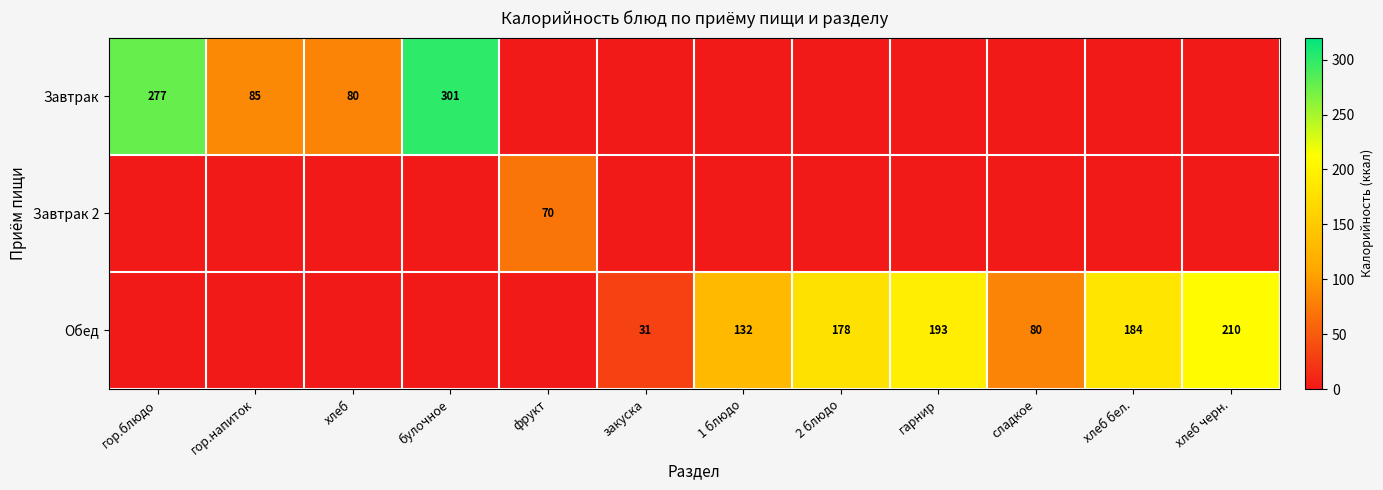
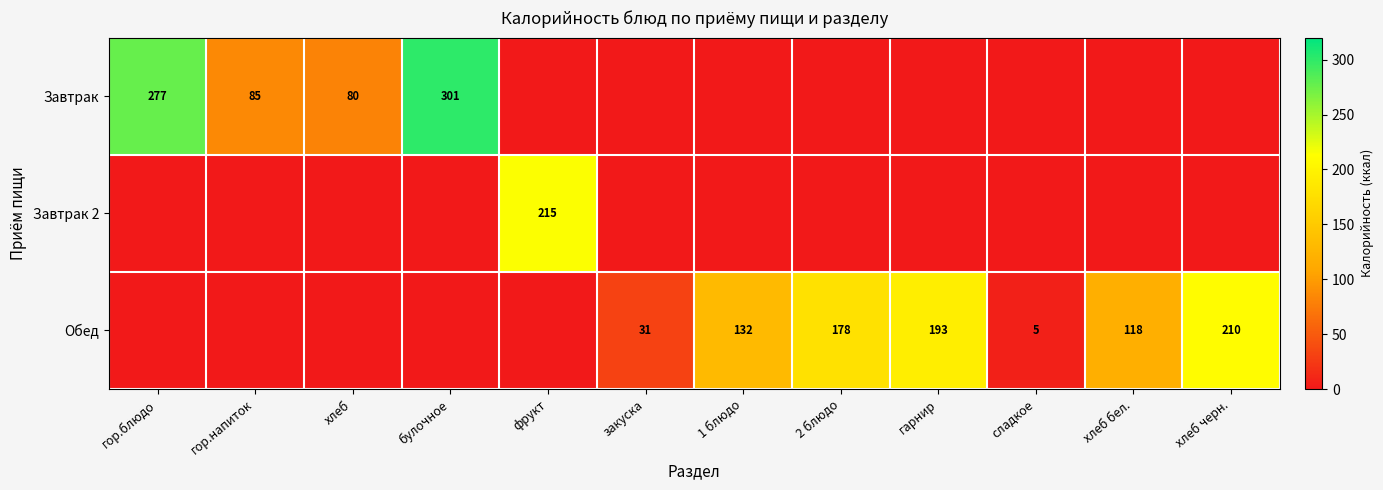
Завтрак 2, фрукт: 70 -> 215
Обед, сладкое: 80 -> 5
Обед, хлеб бел.: 184 -> 118
